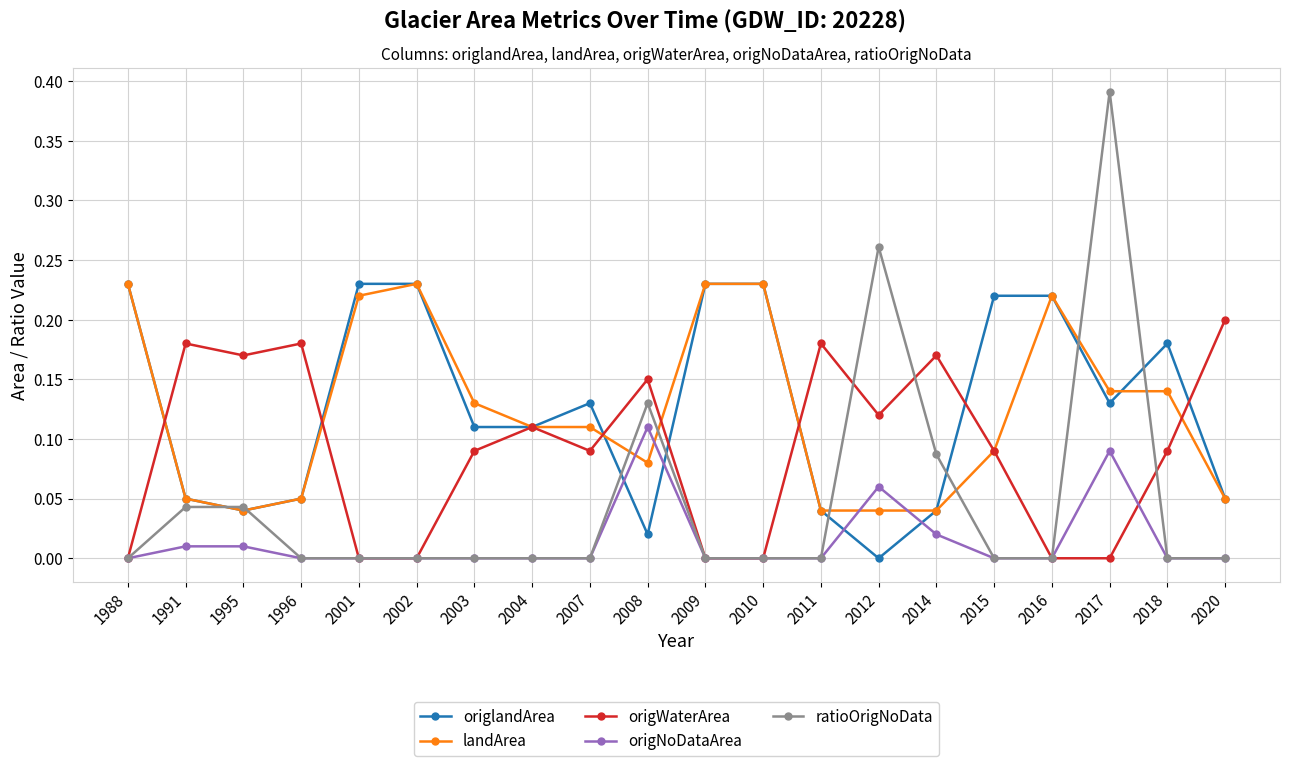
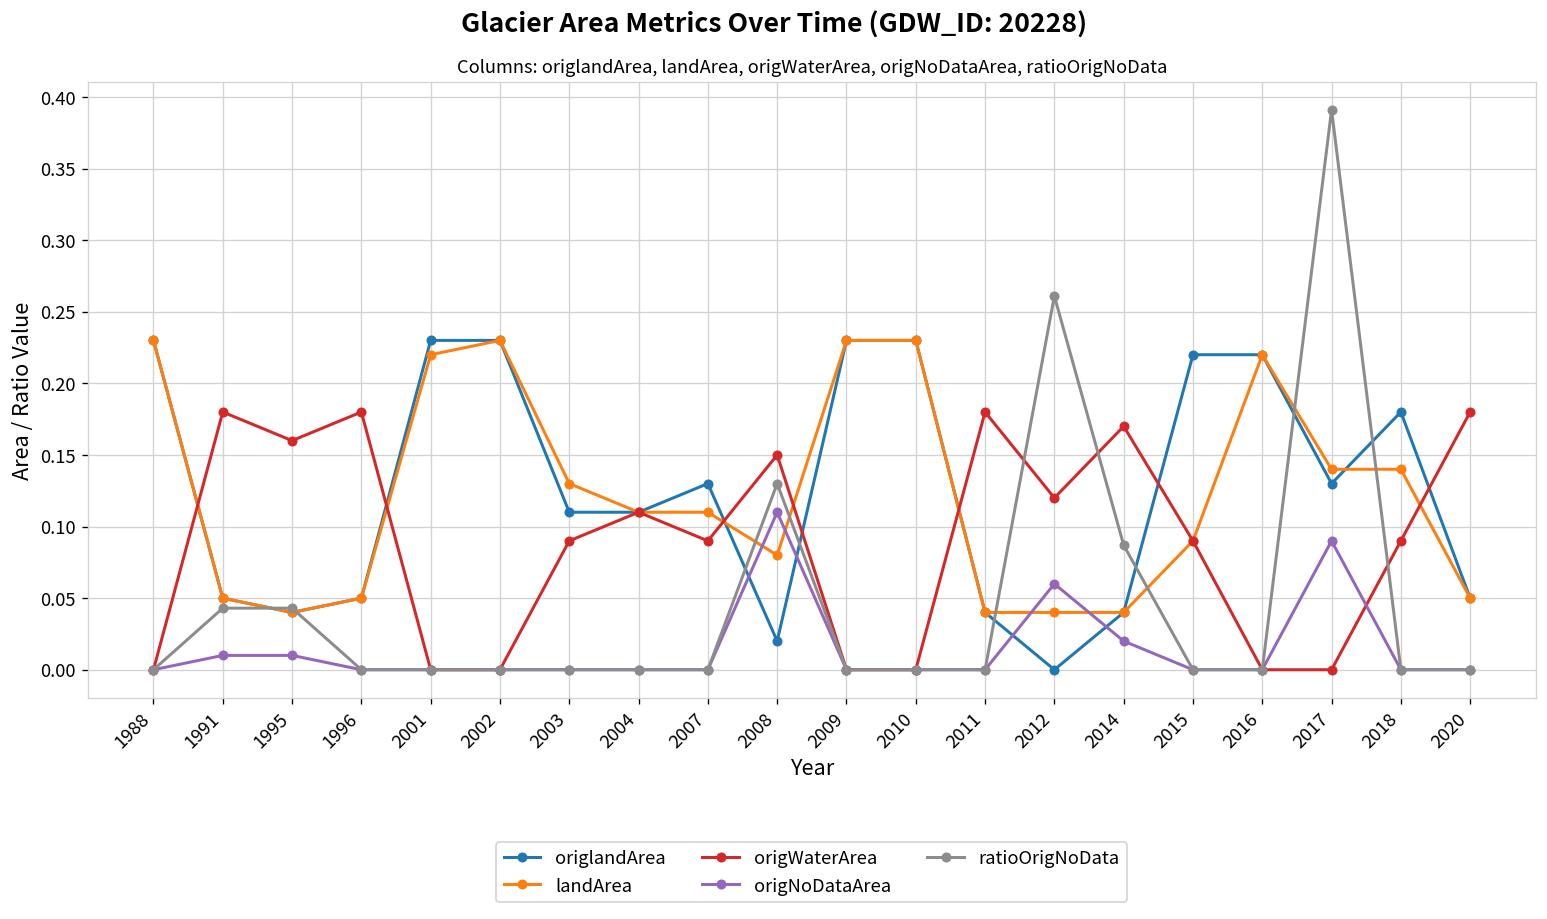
origWaterArea, 1995: 0.17 -> 0.16
origWaterArea, 2020: 0.20 -> 0.18
